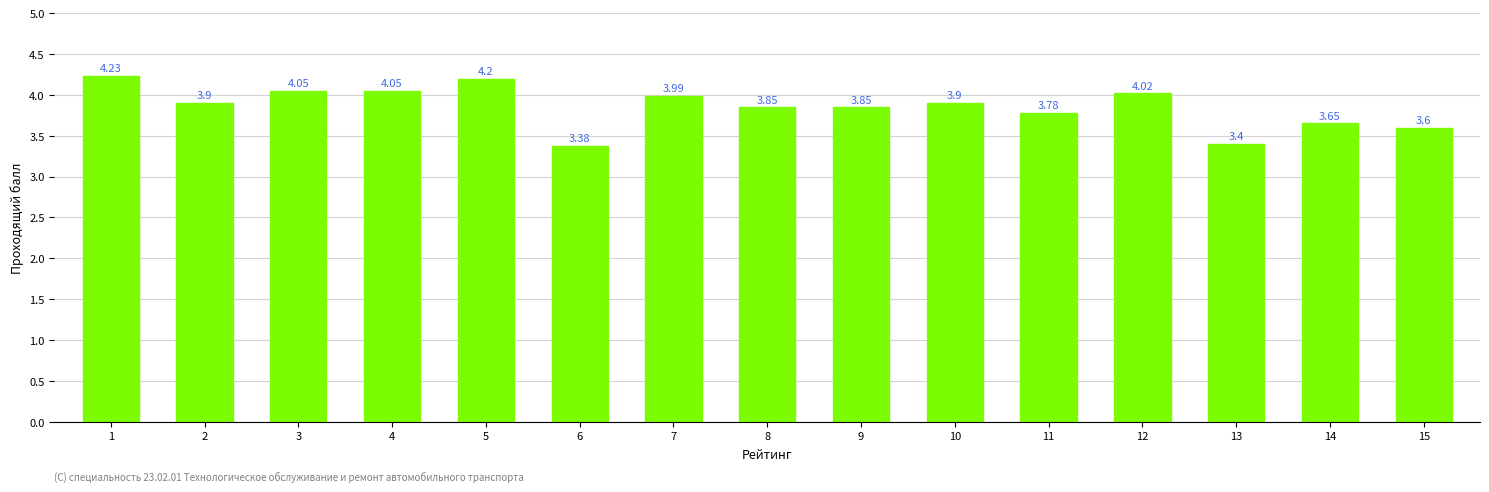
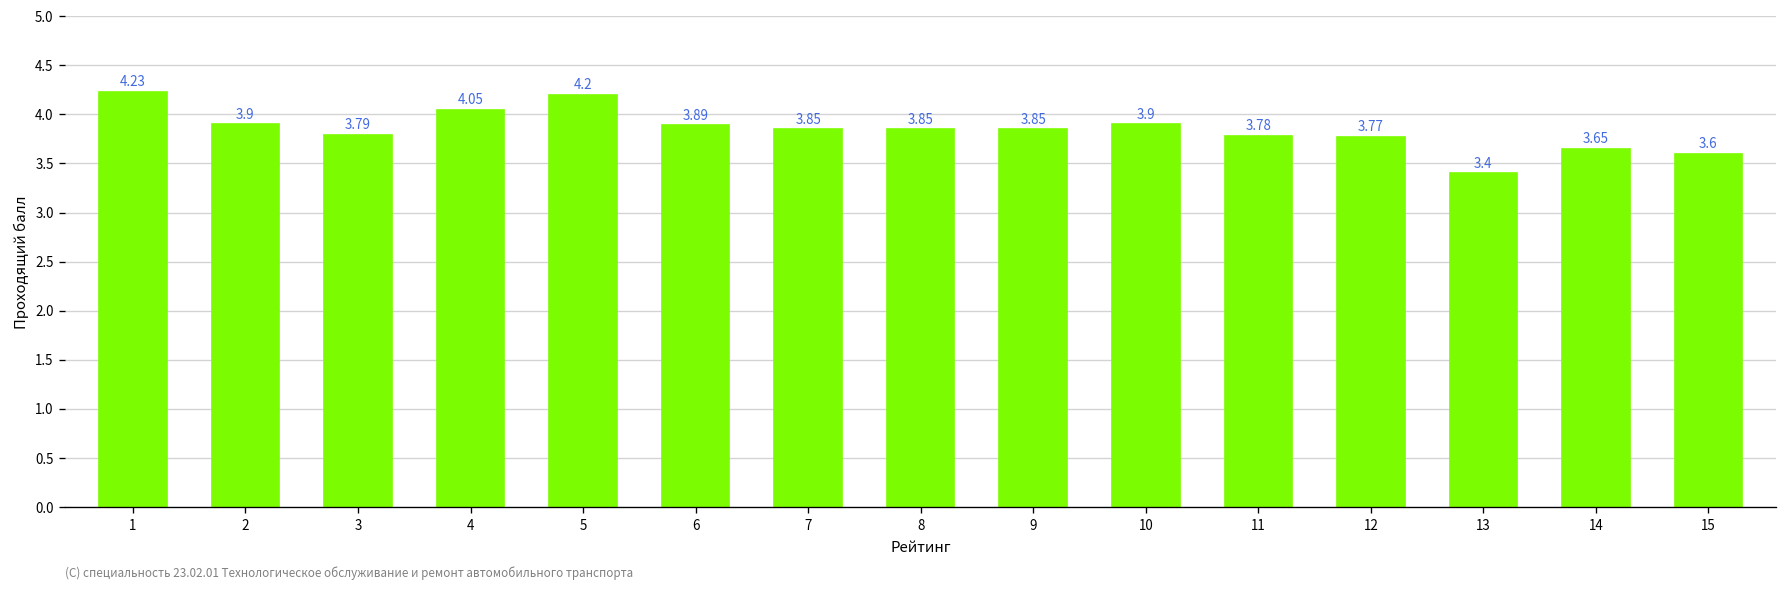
3: 4.05 -> 3.79
6: 3.38 -> 3.89
7: 3.99 -> 3.85
12: 4.02 -> 3.77
